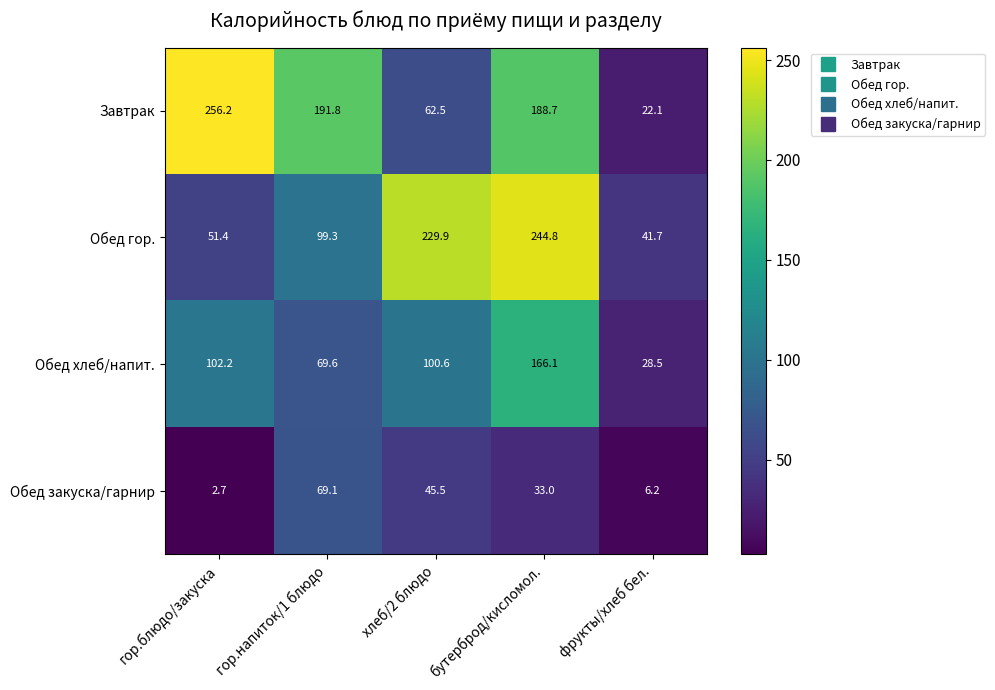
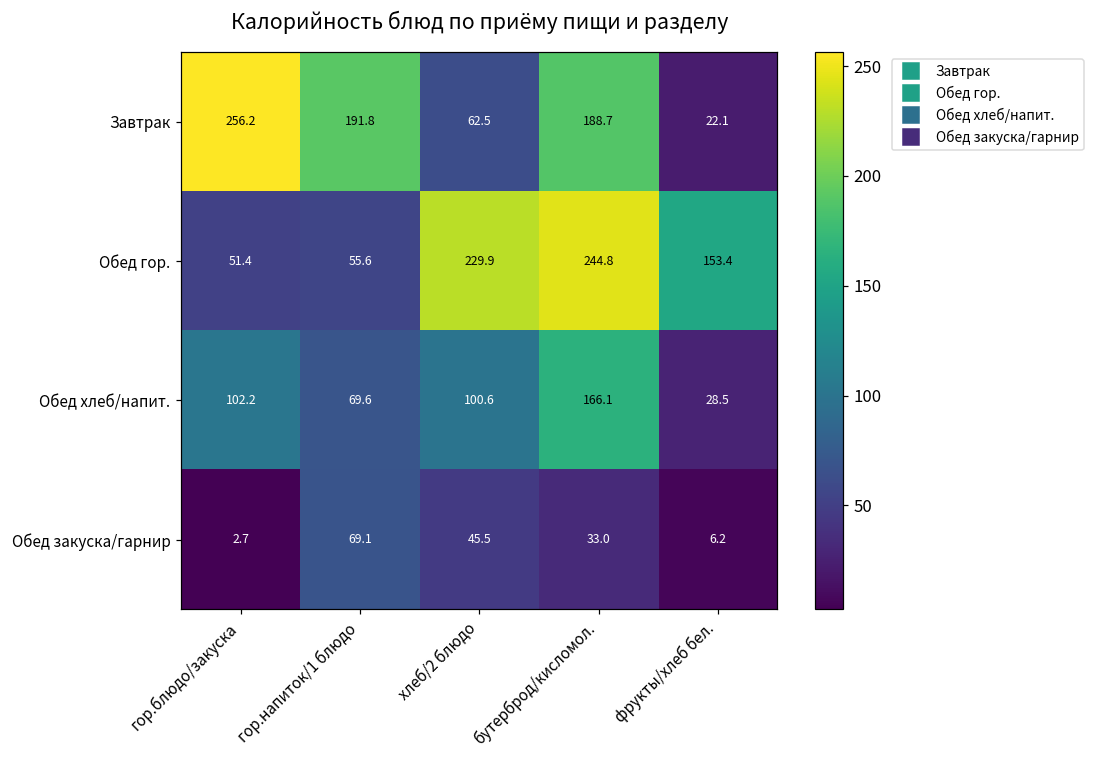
Обед гор., гор.напиток/1 блюдо: 99.3 -> 55.6
Обед гор., фрукты/хлеб бел.: 41.7 -> 153.4
